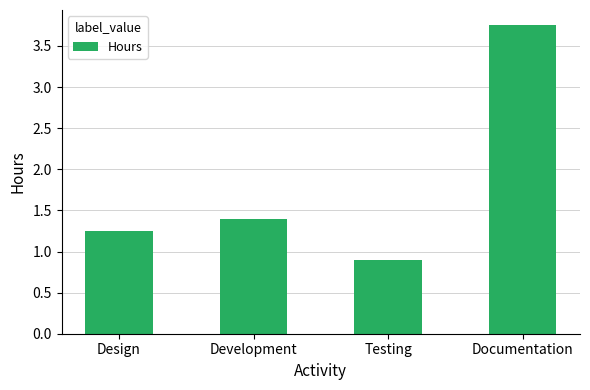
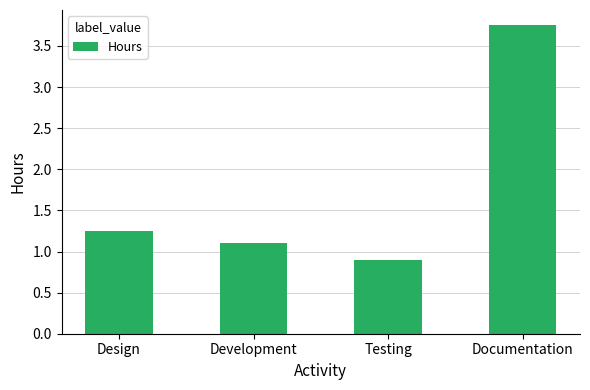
Development: 1.4 -> 1.1
